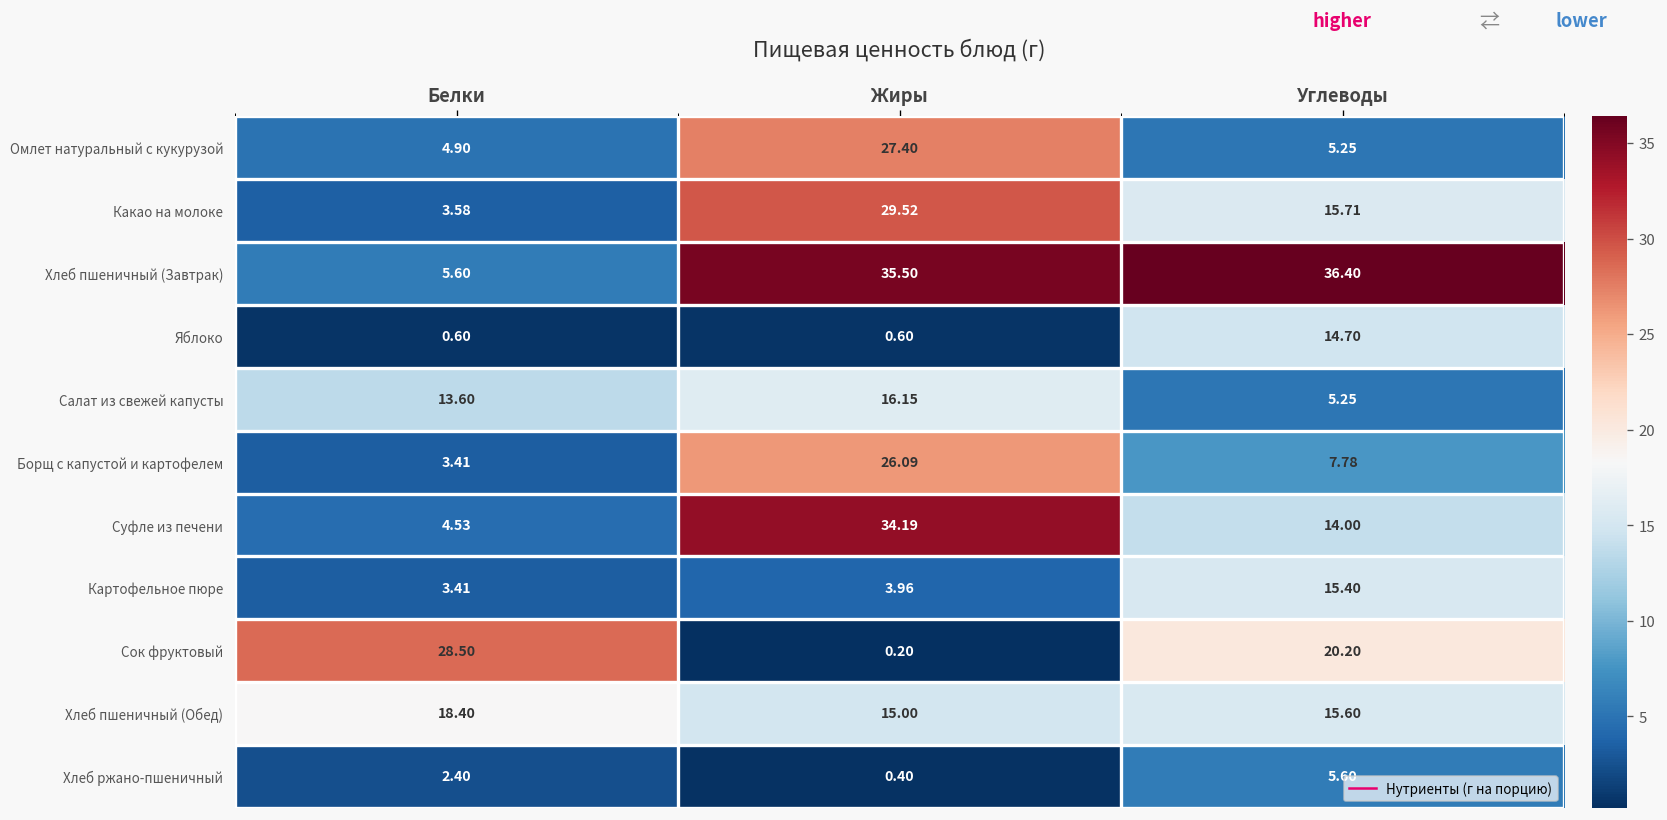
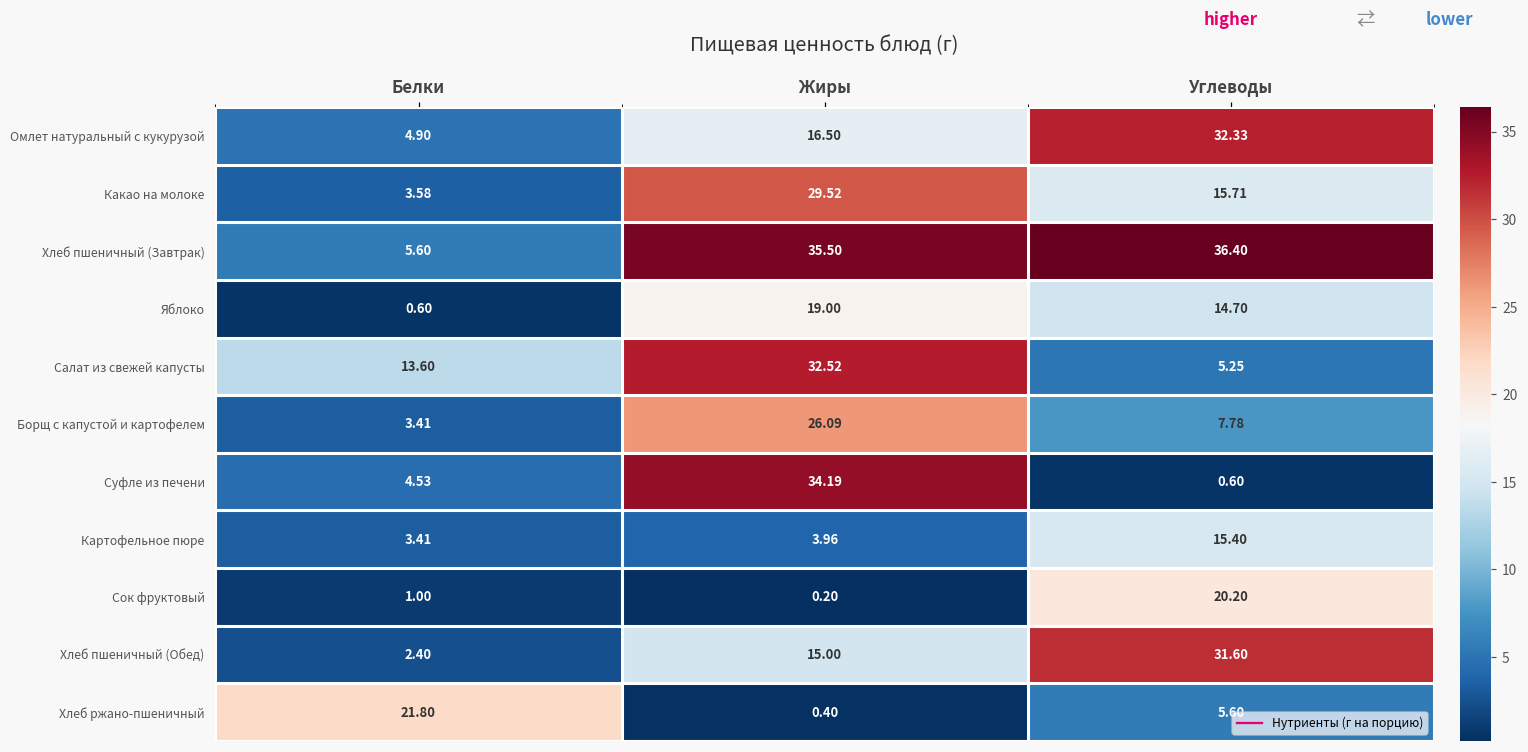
Омлет натуральный с кукурузой, Жиры: 27.40 -> 16.50
Омлет натуральный с кукурузой, Углеводы: 5.25 -> 32.33
Яблоко, Жиры: 0.60 -> 19.00
Салат из свежей капусты, Жиры: 16.15 -> 32.52
Суфле из печени, Углеводы: 14.00 -> 0.60
Сок фруктовый, Белки: 28.50 -> 1.00
Хлеб пшеничный (Обед), Белки: 18.40 -> 2.40
Хлеб пшеничный (Обед), Углеводы: 15.60 -> 31.60
Хлеб ржано-пшеничный, Белки: 2.40 -> 21.80
